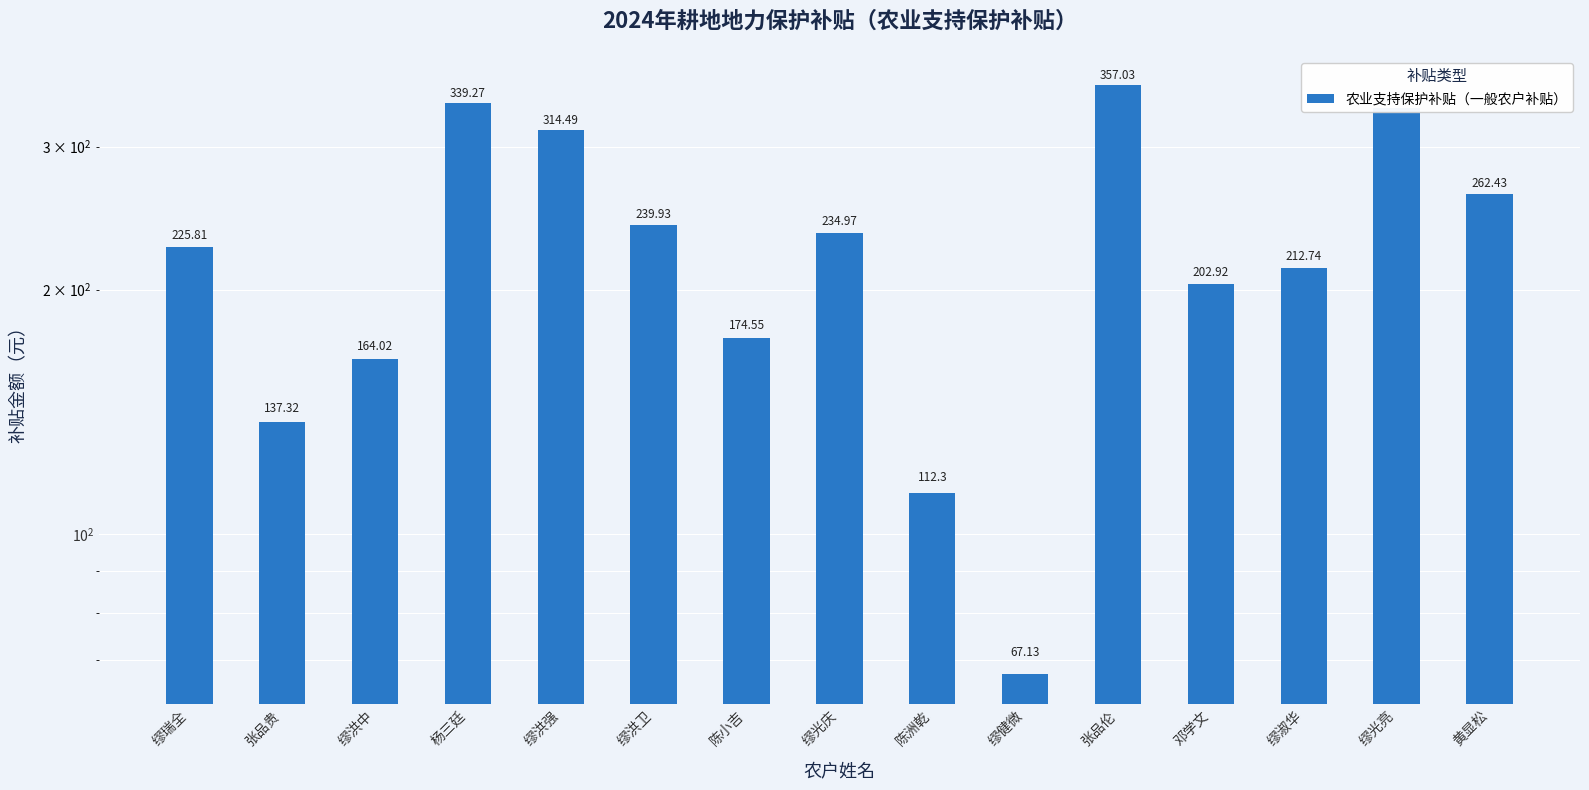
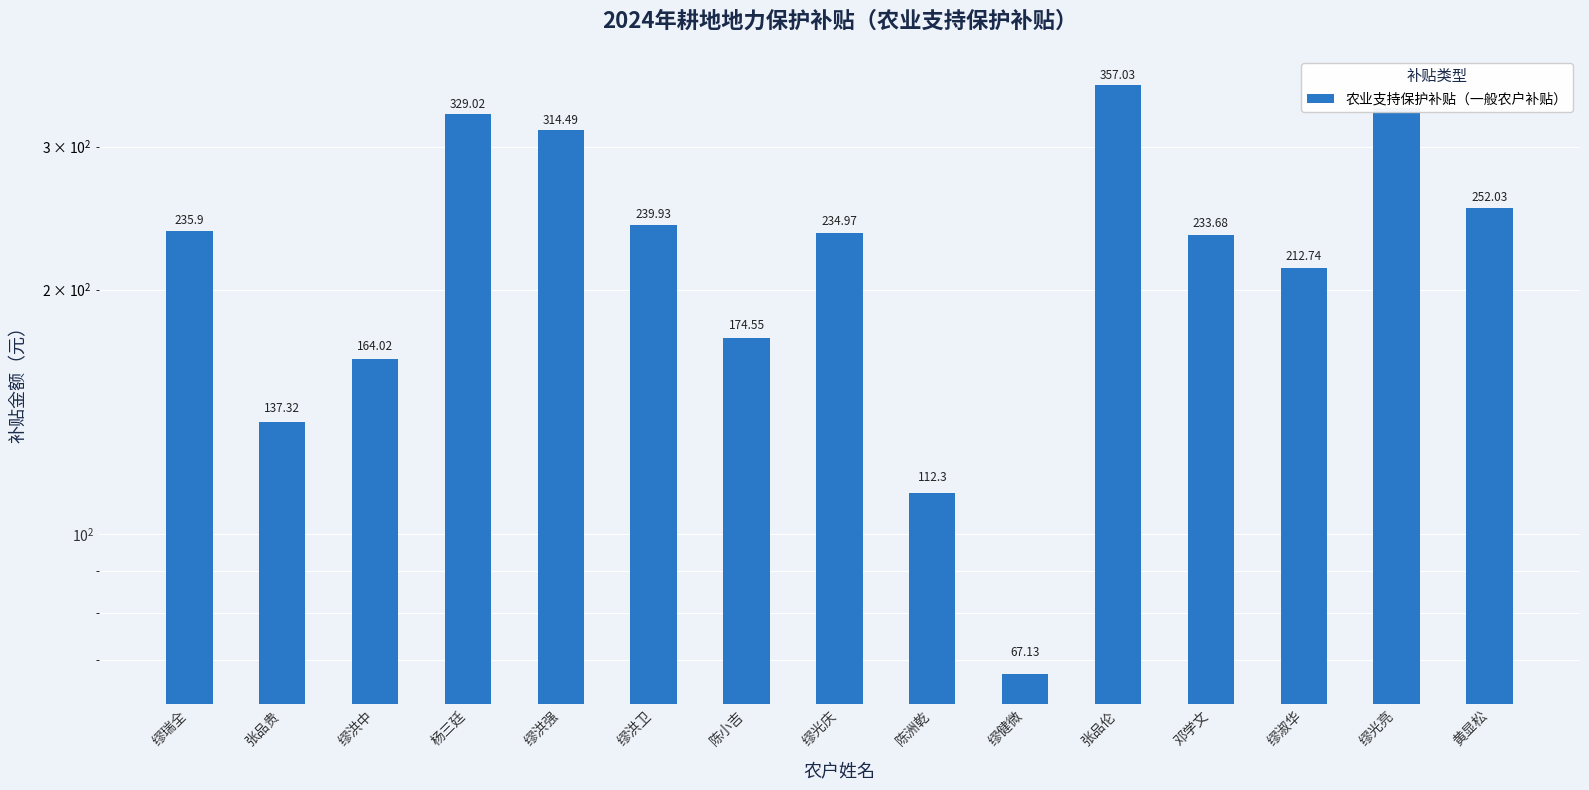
缪瑞全: 225.81 -> 235.9
杨三廷: 339.27 -> 329.02
邓学文: 202.92 -> 233.68
黄显松: 262.43 -> 252.03
